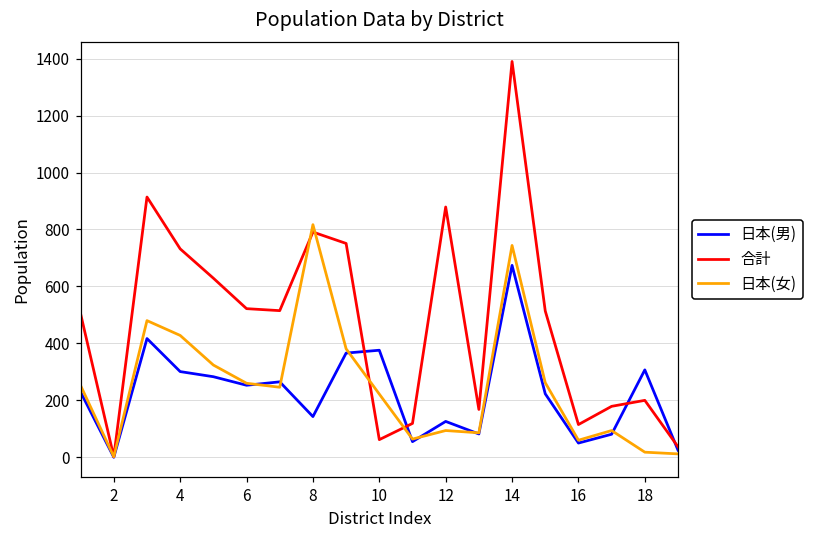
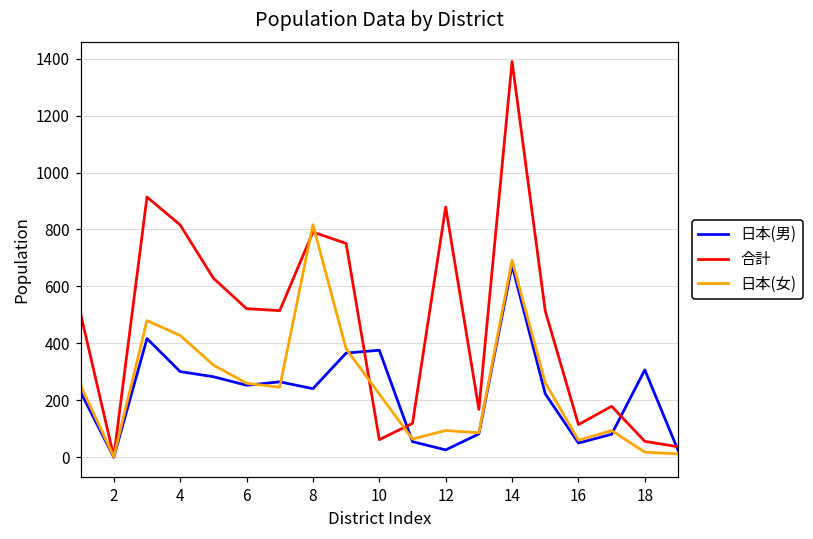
合計, 4: 730 -> 820
日本(男), 8: 140 -> 240
日本(男), 12: 130 -> 30
日本(女), 14: 740 -> 690
合計, 18: 200 -> 60
